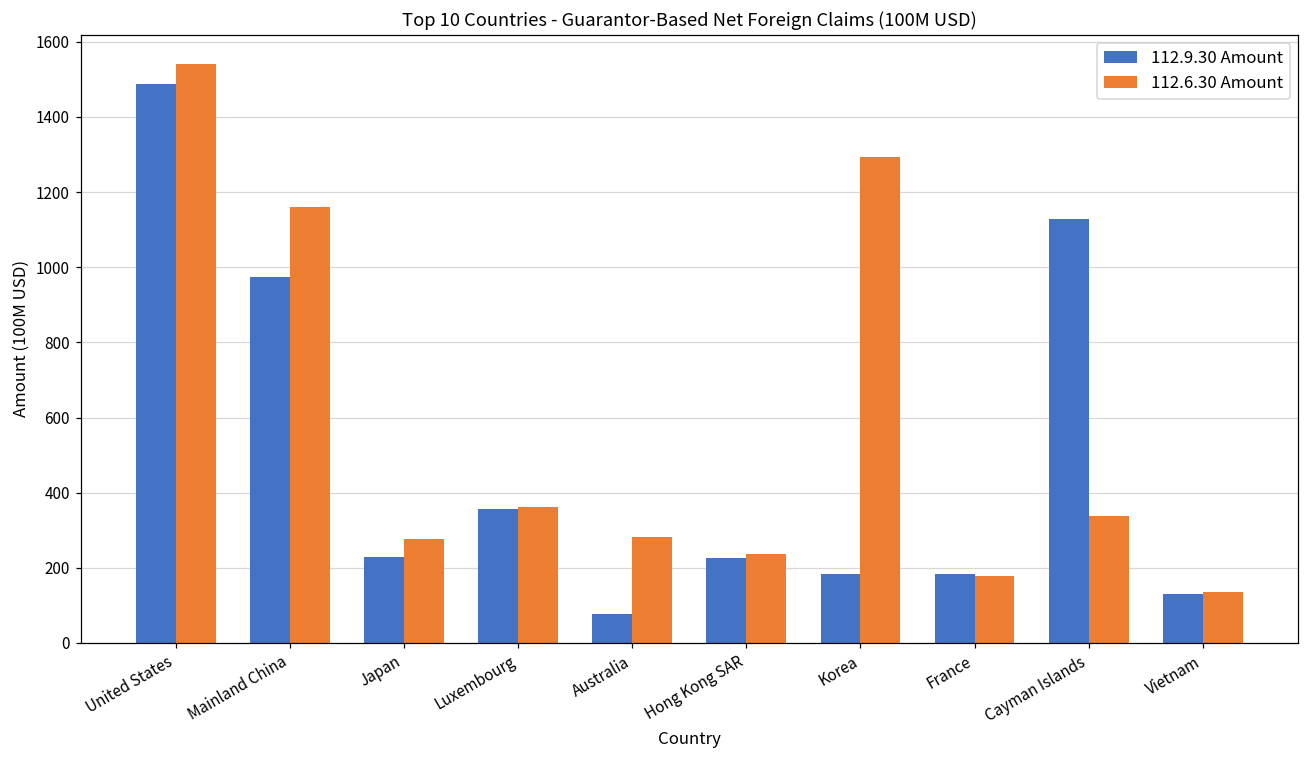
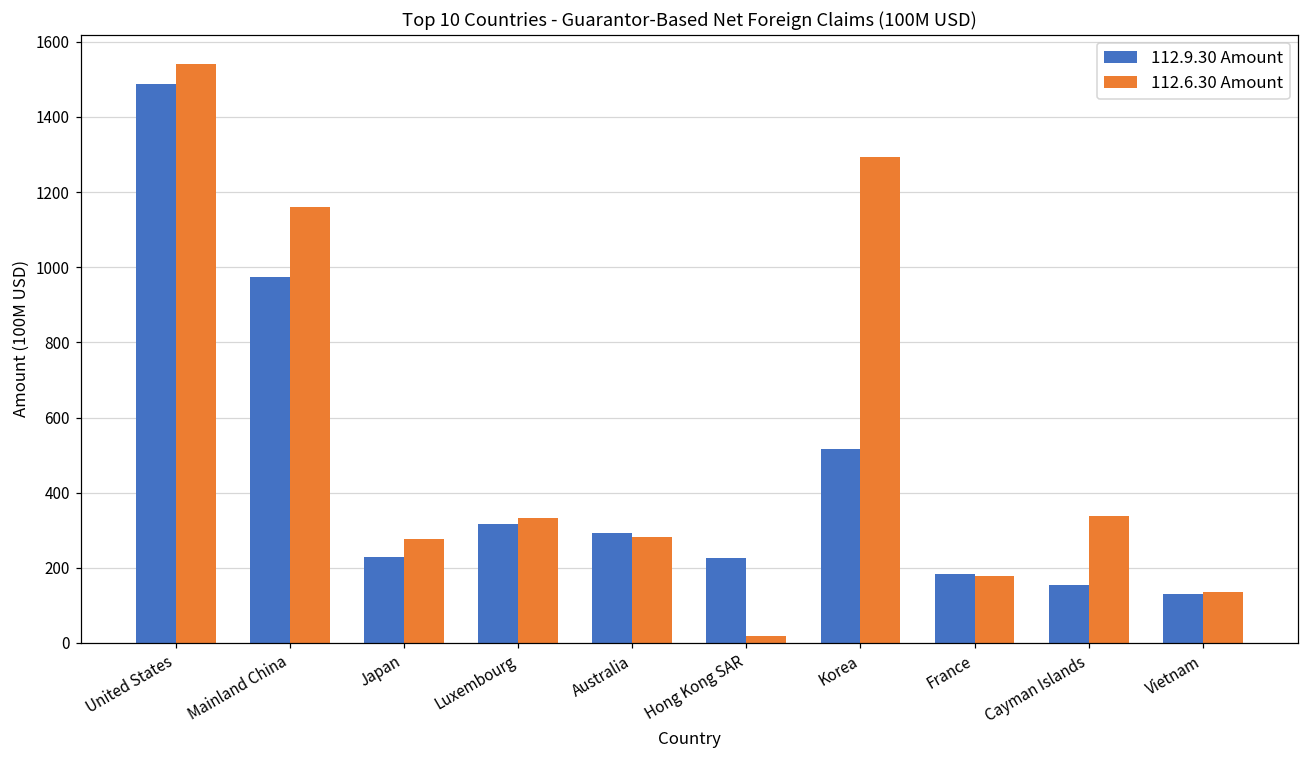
112.9.30 Amount, Luxembourg: 360 -> 320
112.6.30 Amount, Luxembourg: 360 -> 330
112.9.30 Amount, Australia: 80 -> 290
112.6.30 Amount, Hong Kong SAR: 240 -> 20
112.9.30 Amount, Korea: 180 -> 520
112.9.30 Amount, Cayman Islands: 1130 -> 150
